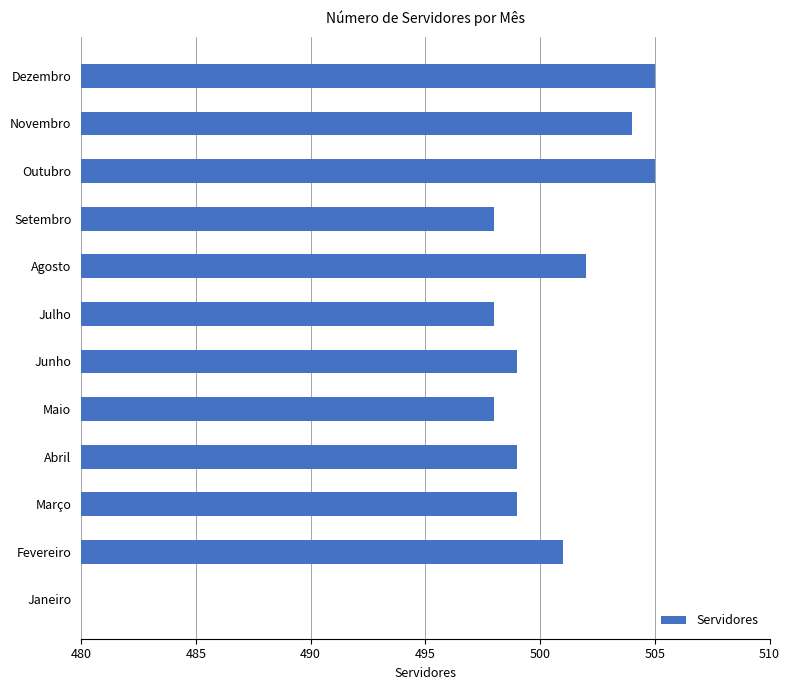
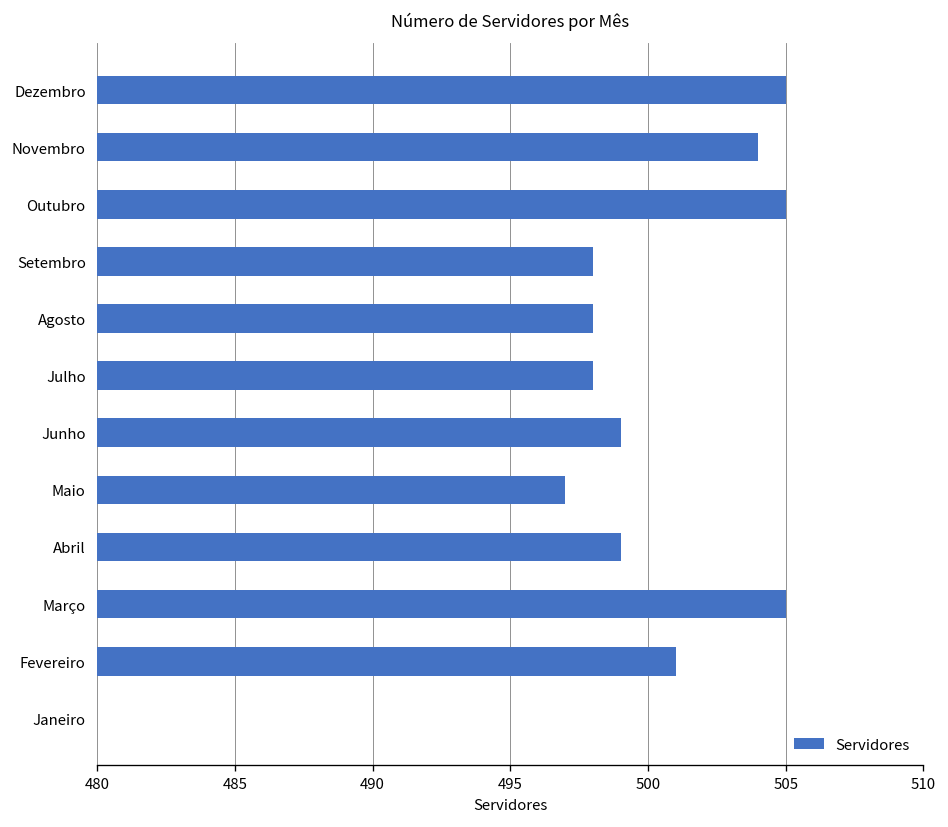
Agosto: 502 -> 498
Maio: 498 -> 497
Março: 499 -> 505
